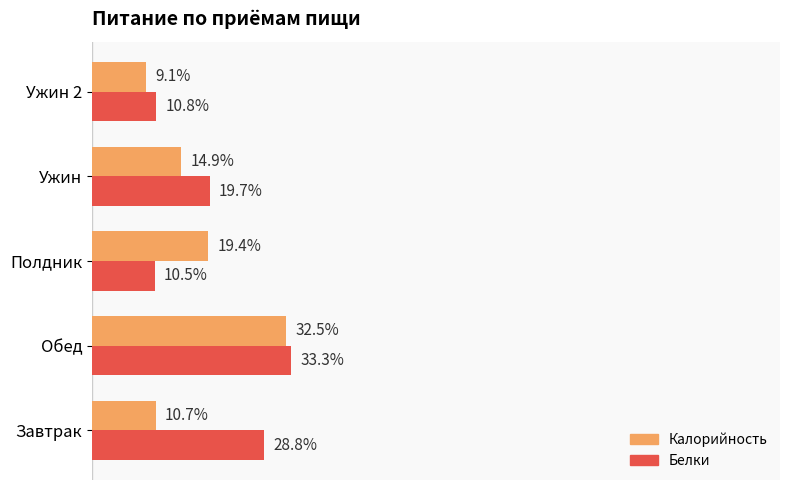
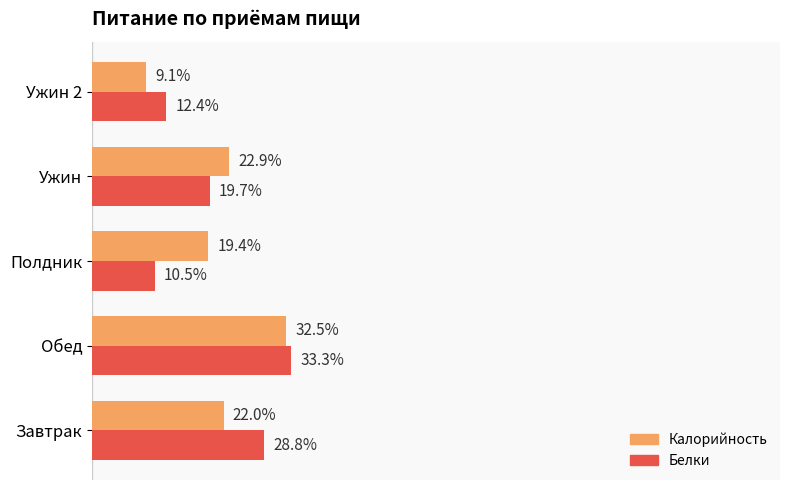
Белки, Ужин 2: 10.8% -> 12.4%
Калорийность, Ужин: 14.9% -> 22.9%
Калорийность, Завтрак: 10.7% -> 22.0%
